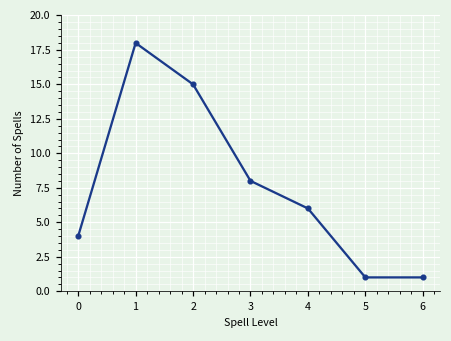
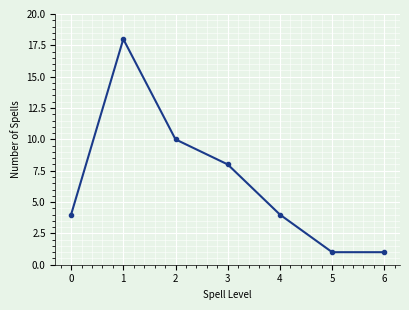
2: 15 -> 10
4: 6 -> 4
